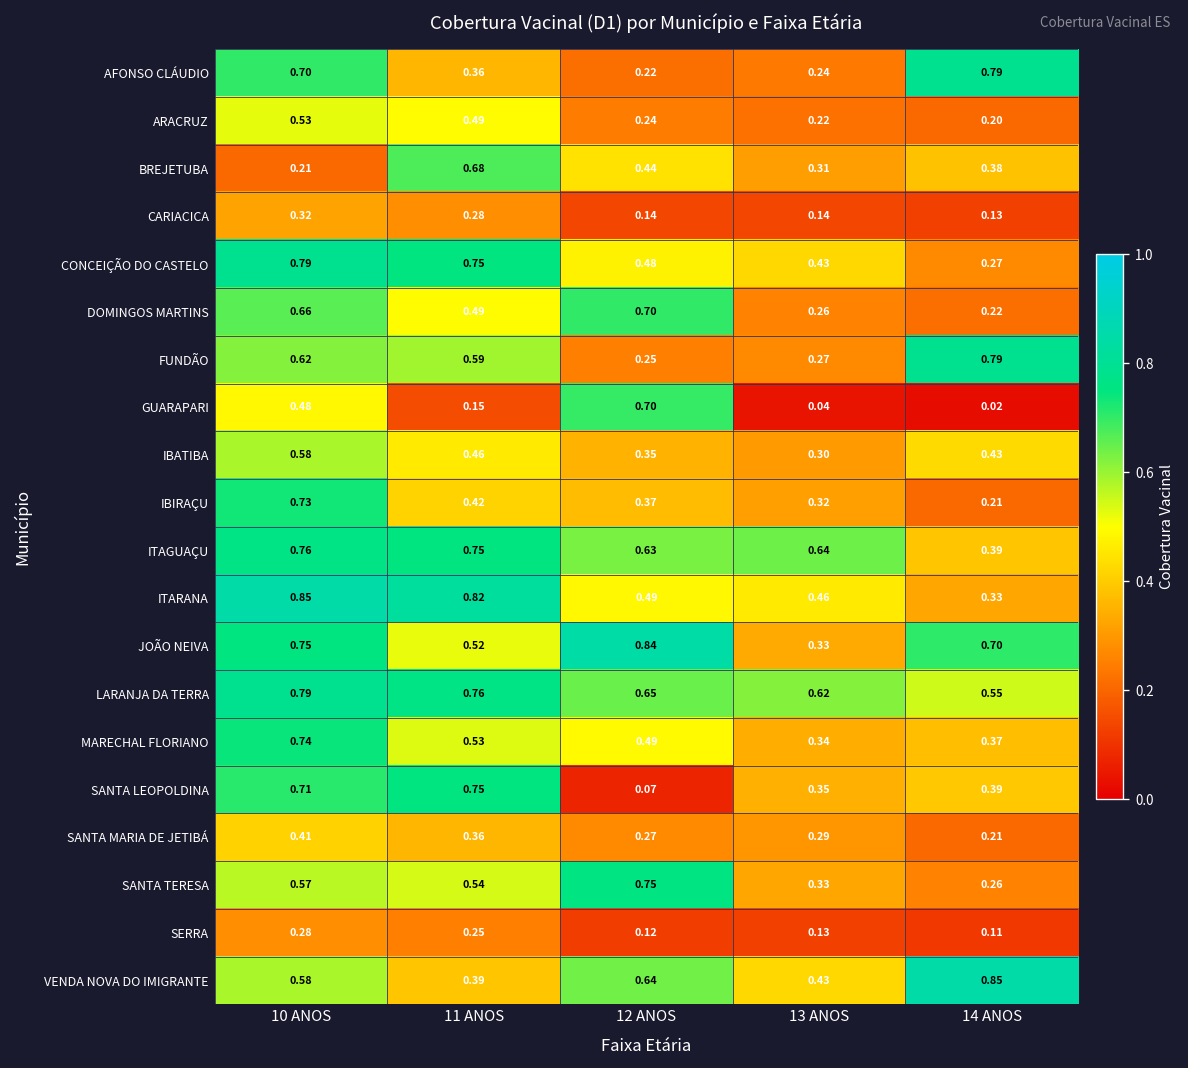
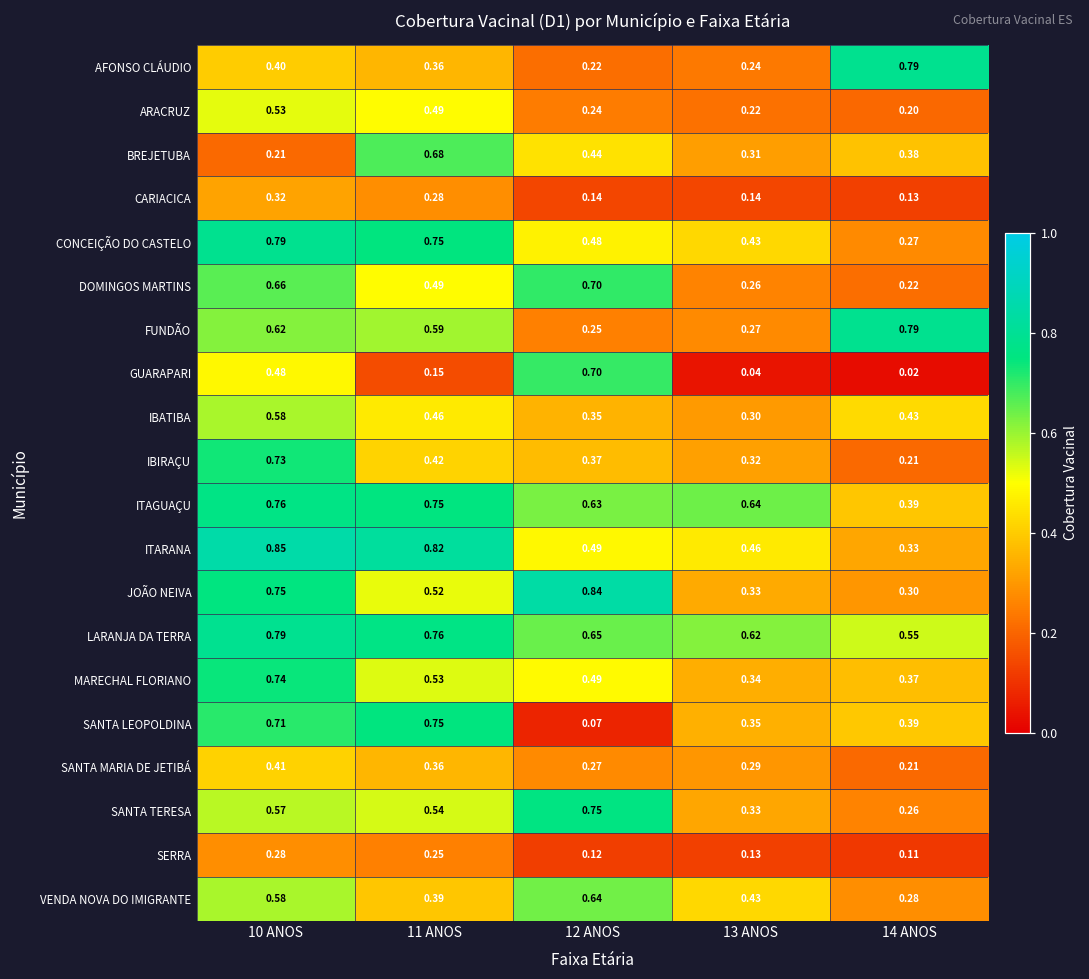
AFONSO CLÁUDIO, 10 ANOS: 0.70 -> 0.40
JOÃO NEIVA, 14 ANOS: 0.70 -> 0.30
VENDA NOVA DO IMIGRANTE, 14 ANOS: 0.85 -> 0.28
